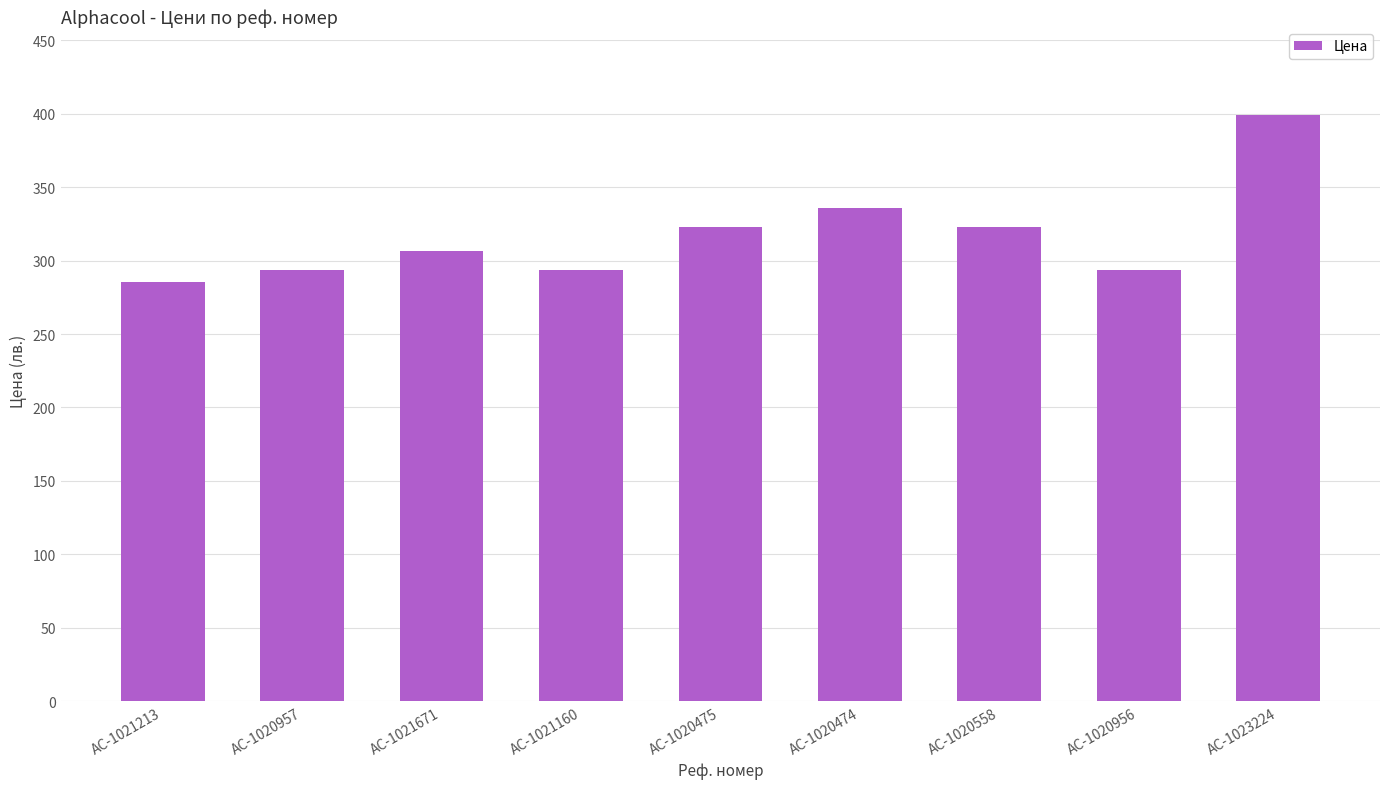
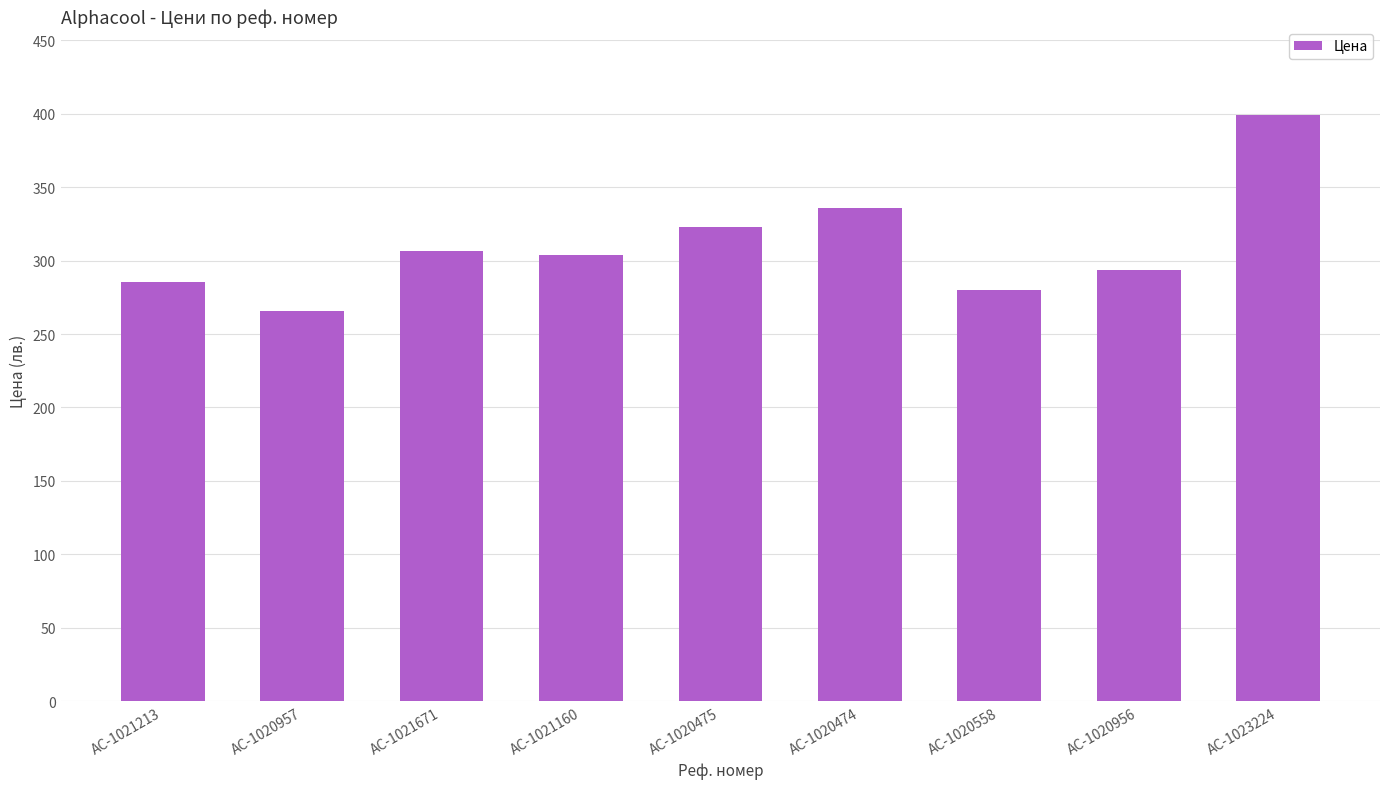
AC-1020957: 294 -> 265
AC-1021160: 294 -> 304
AC-1020558: 323 -> 280
